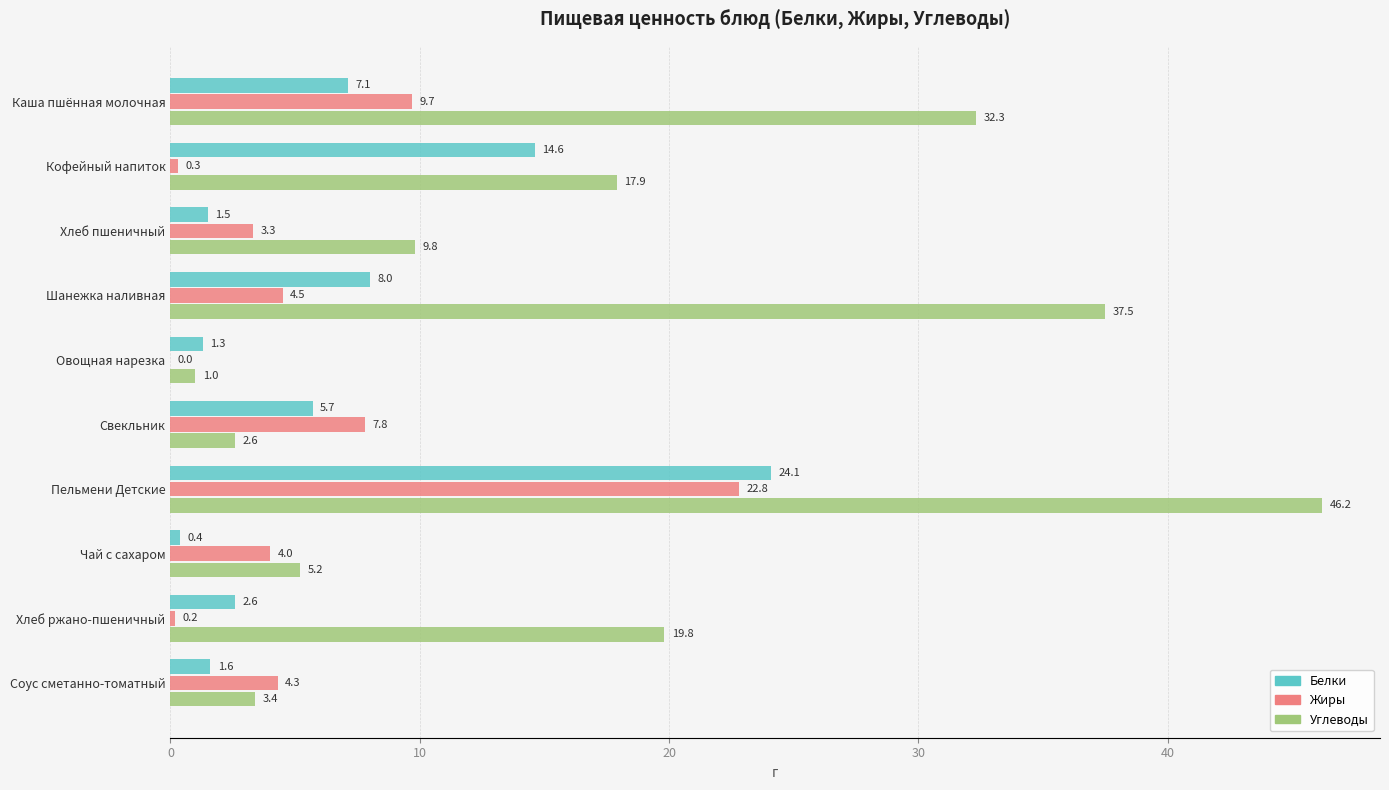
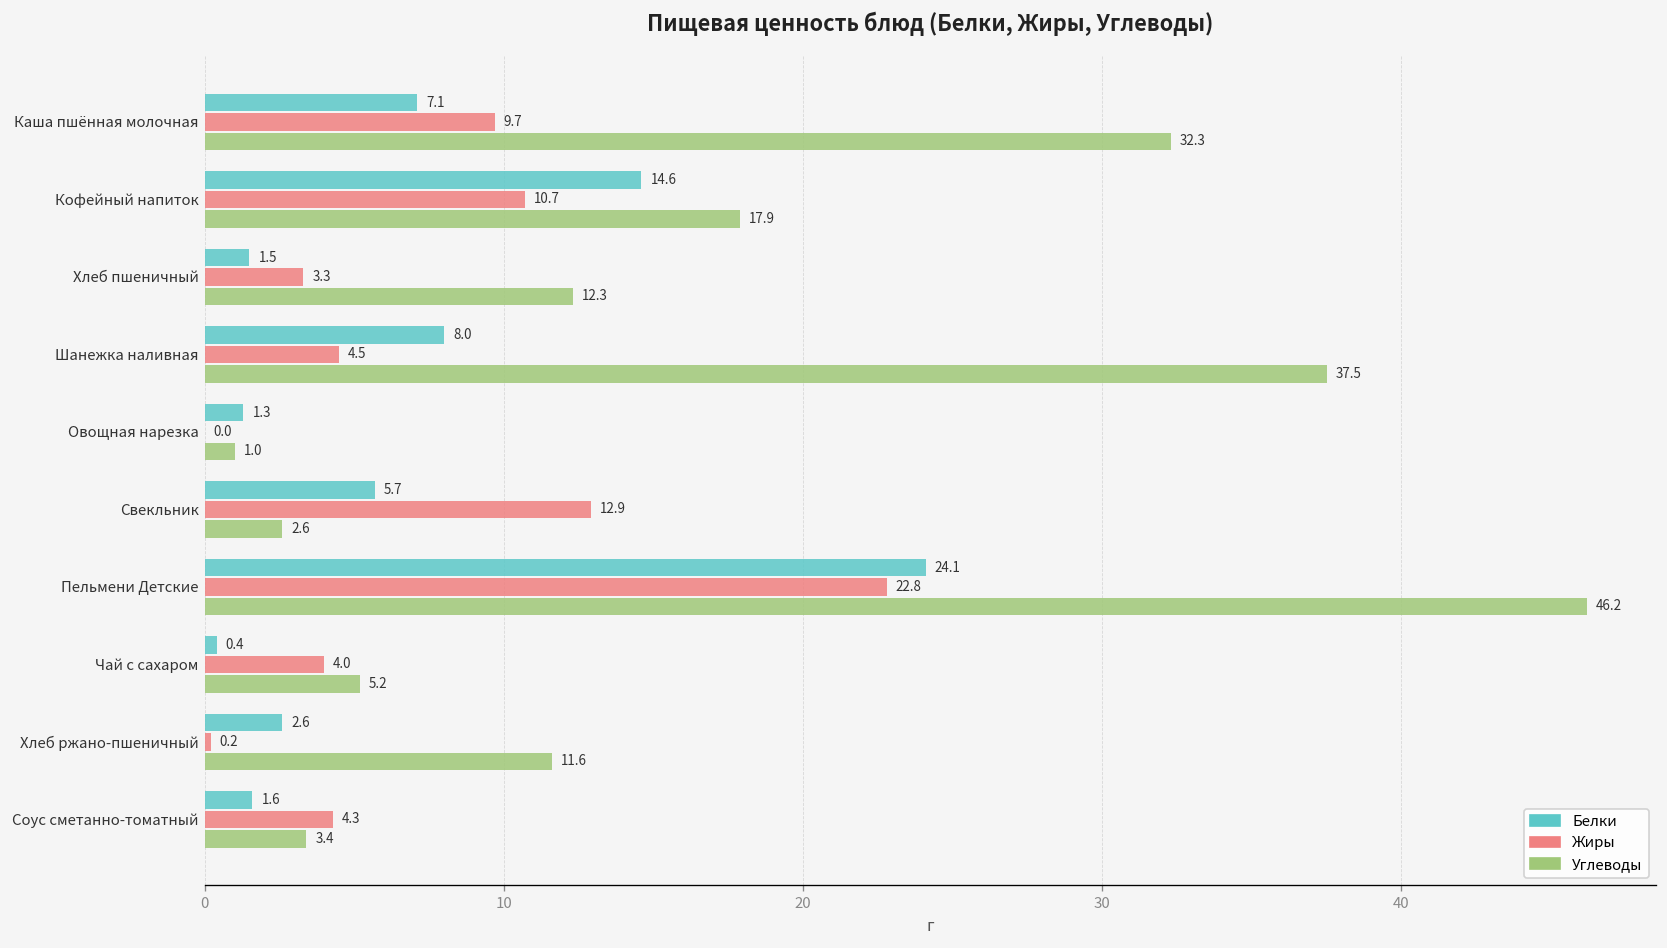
Жиры, Кофейный напиток: 0.3 -> 10.7
Углеводы, Хлеб пшеничный: 9.8 -> 12.3
Жиры, Свекльник: 7.8 -> 12.9
Углеводы, Хлеб ржано-пшеничный: 19.8 -> 11.6
